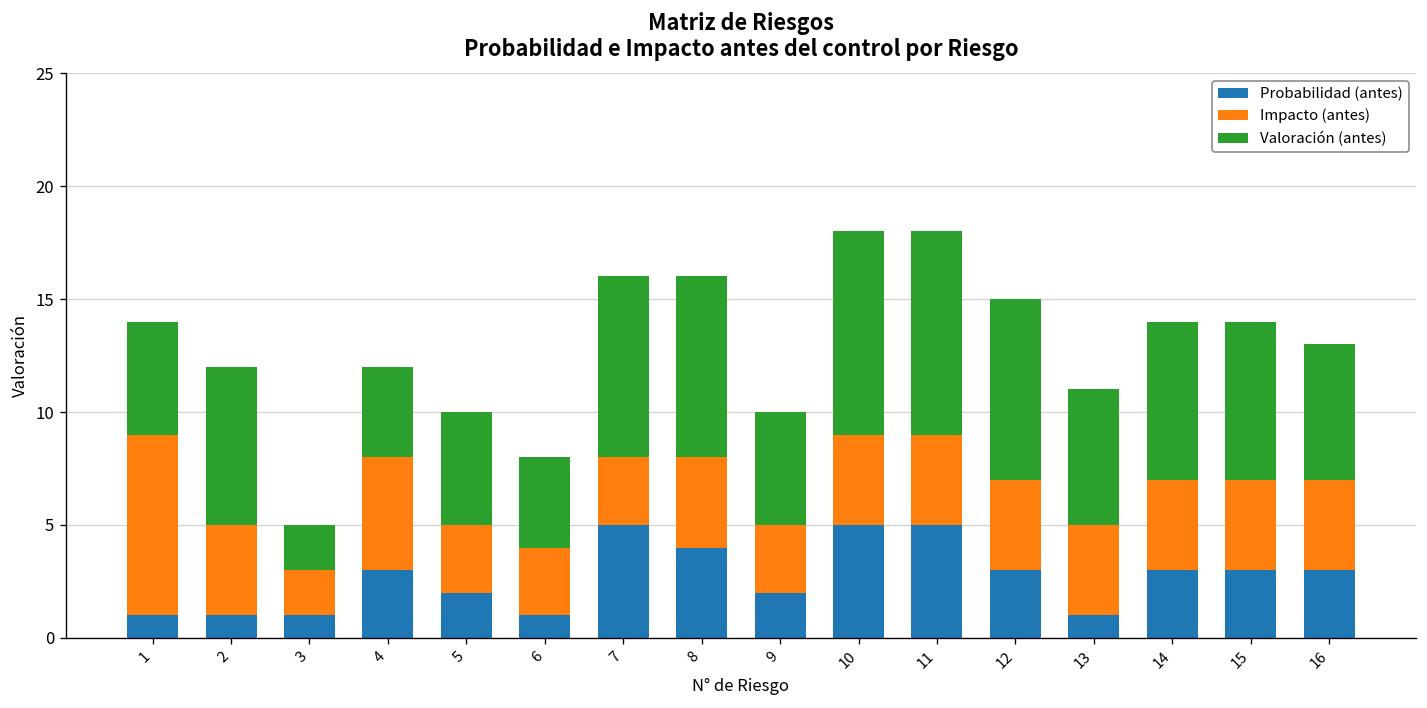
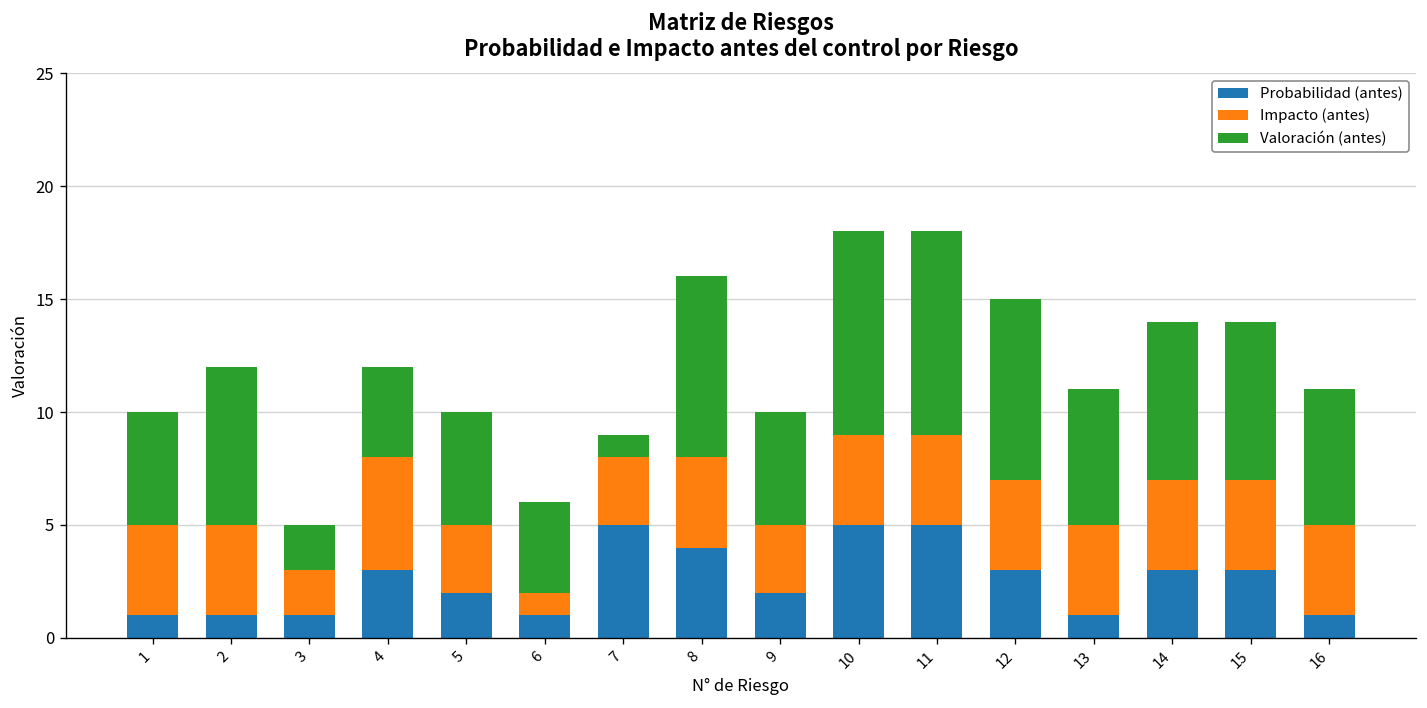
Impacto (antes), 1: 8 -> 4
Impacto (antes), 6: 3 -> 1
Valoración (antes), 7: 8 -> 1
Probabilidad (antes), 16: 3 -> 1
